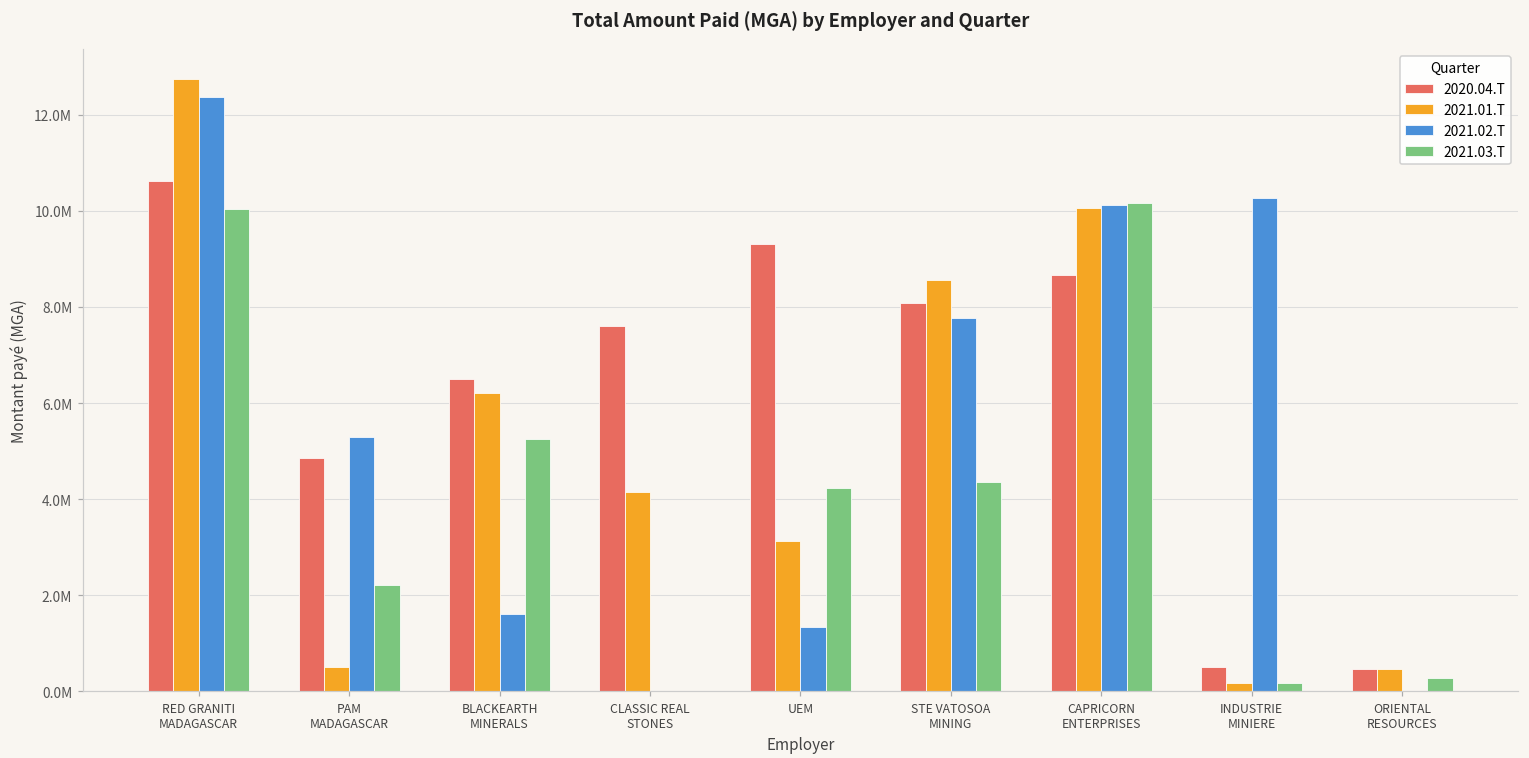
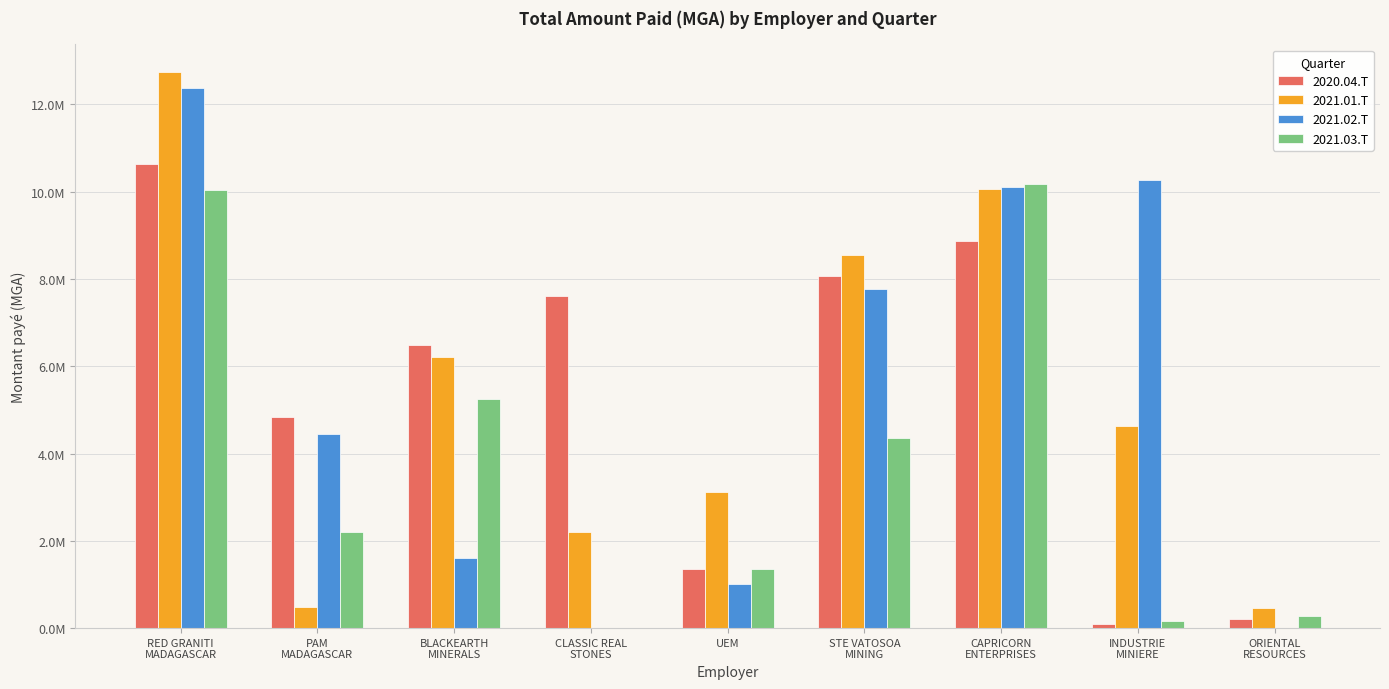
2021.02.T, PAM MADAGASCAR: 5300000 -> 4500000
2021.01.T, CLASSIC REAL STONES: 4100000 -> 2200000
2020.04.T, UEM: 9300000 -> 1300000
2021.02.T, UEM: 1300000 -> 1000000
2021.03.T, UEM: 4200000 -> 1300000
2020.04.T, CAPRICORN ENTERPRISES: 8700000 -> 8900000
2020.04.T, INDUSTRIE MINIERE: 500000 -> 100000
2021.01.T, INDUSTRIE MINIERE: 200000 -> 4600000
2020.04.T, ORIENTAL RESOURCES: 500000 -> 200000
